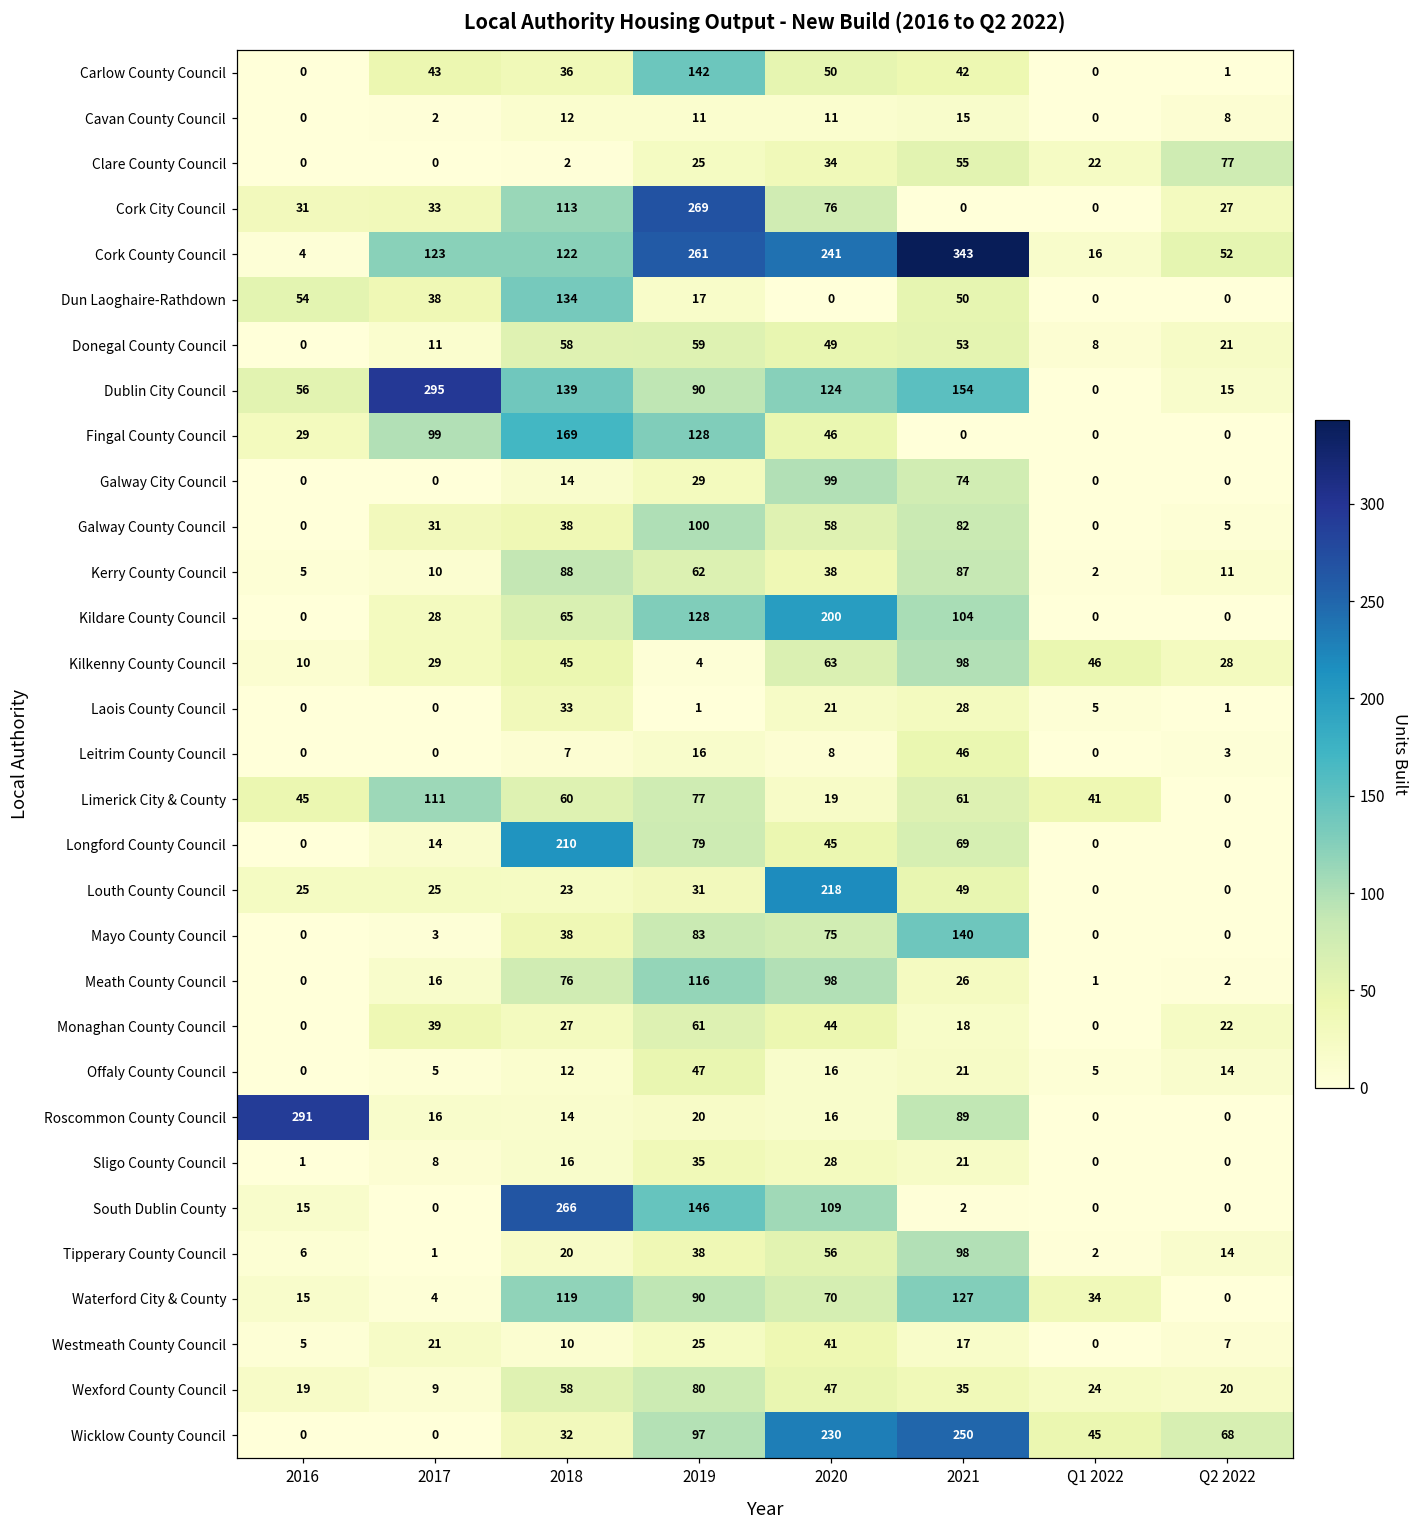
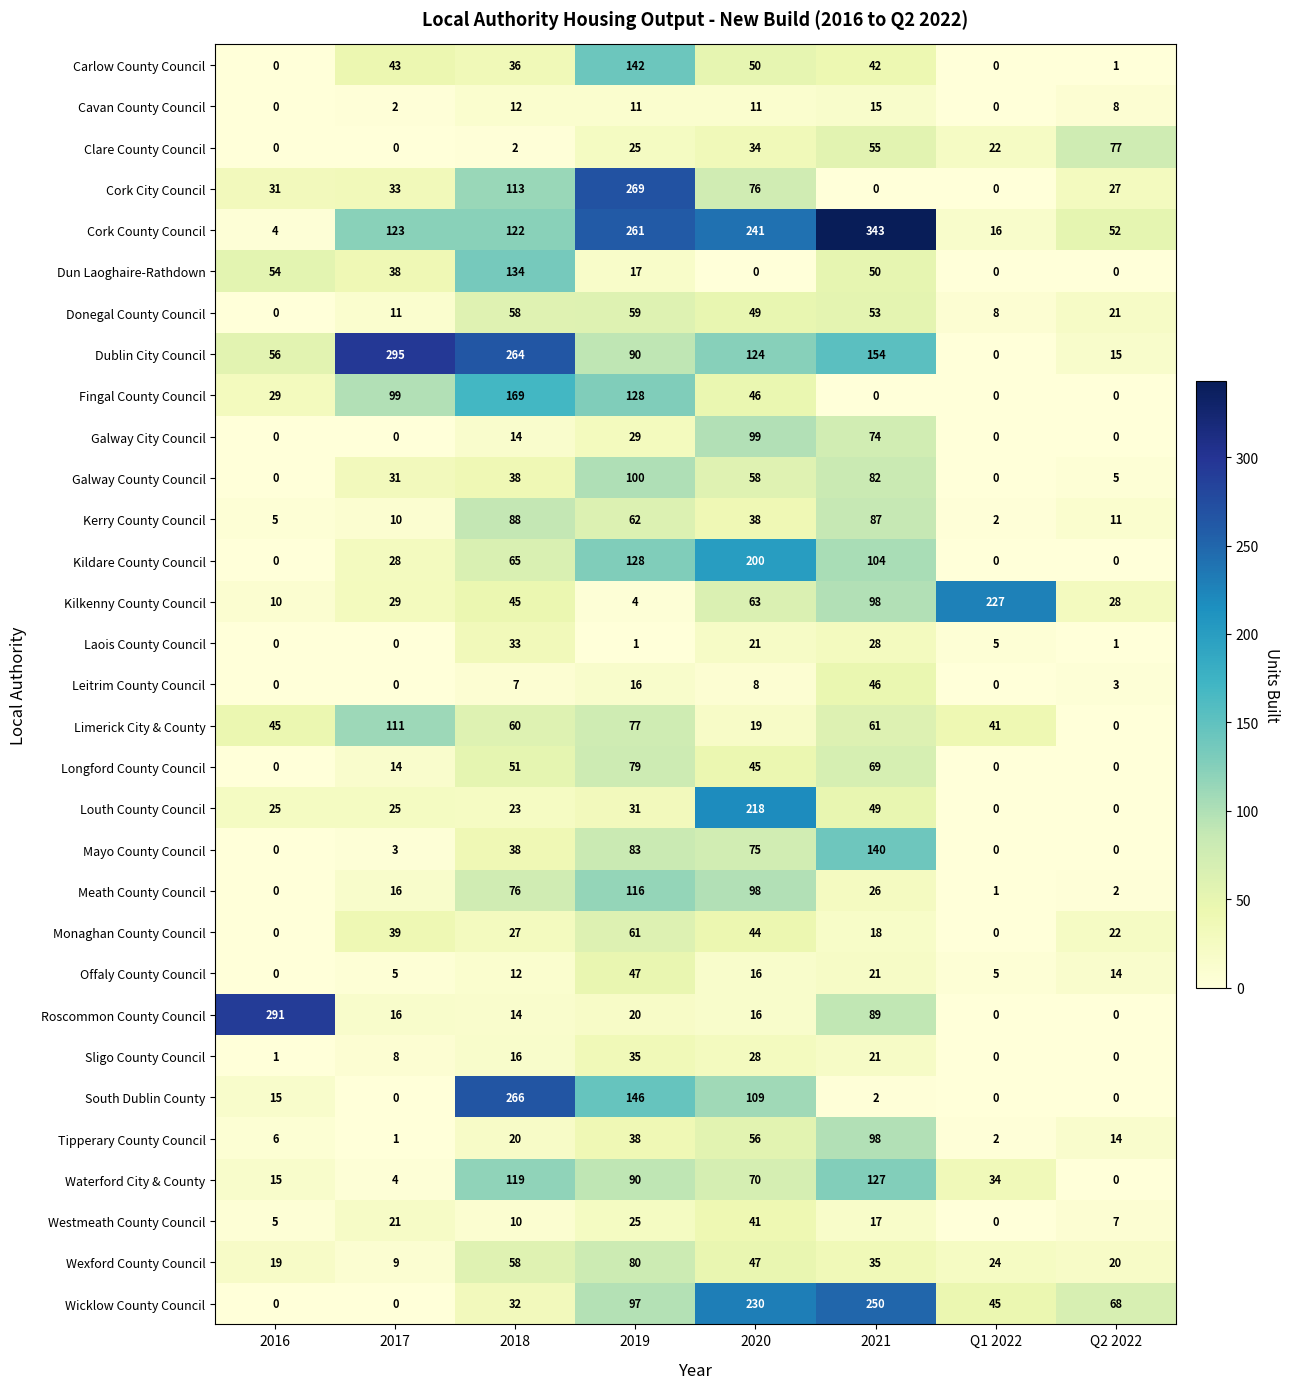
Dublin City Council, 2018: 139 -> 264
Kilkenny County Council, Q1 2022: 46 -> 227
Longford County Council, 2018: 210 -> 51
